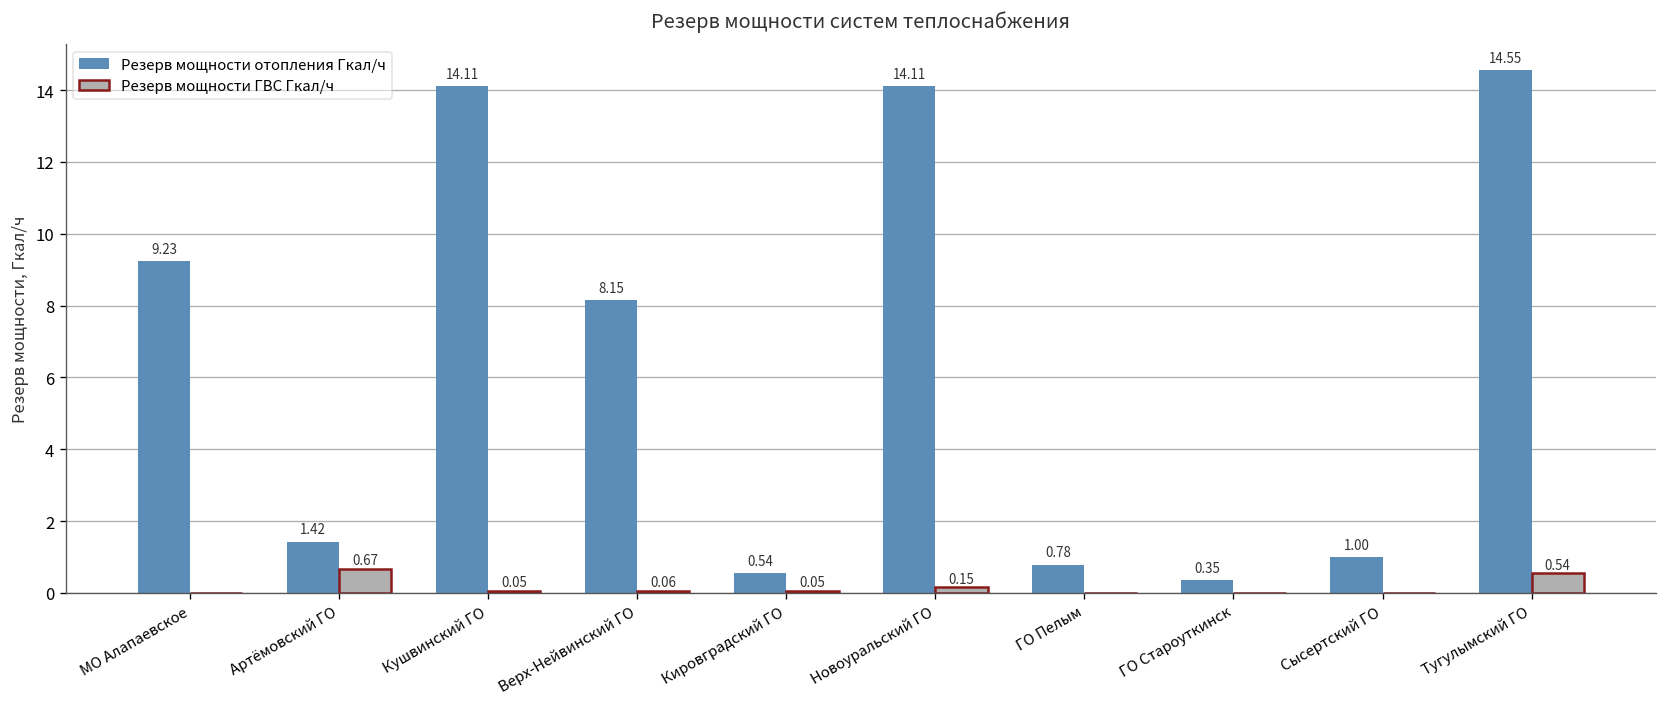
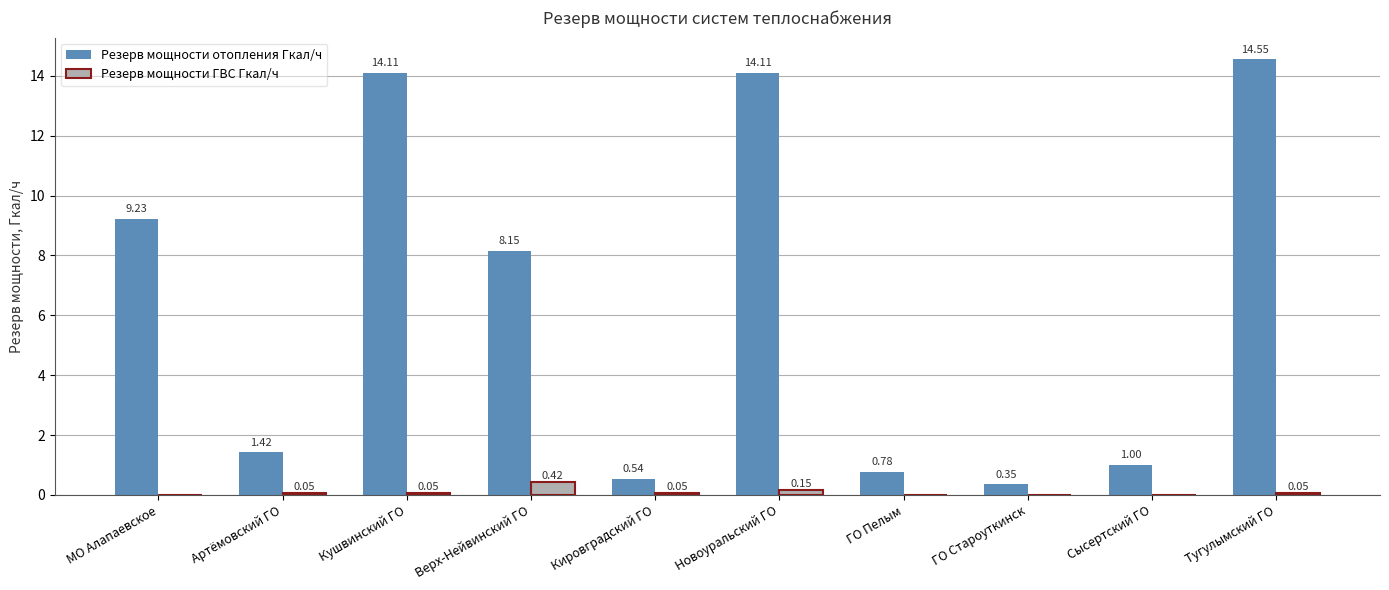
Резерв мощности ГВС Гкал/ч, Артёмовский ГО: 0.67 -> 0.05
Резерв мощности ГВС Гкал/ч, Верх-Нейвинский ГО: 0.06 -> 0.42
Резерв мощности ГВС Гкал/ч, Тугулымский ГО: 0.54 -> 0.05
